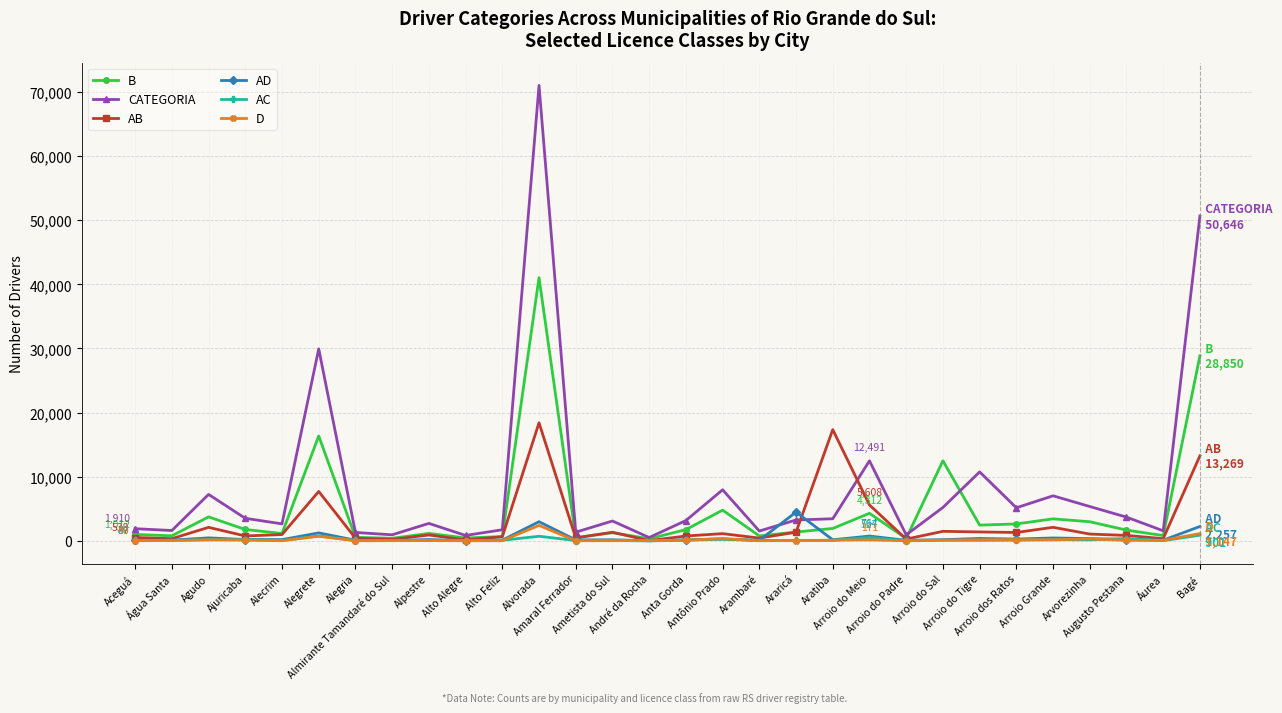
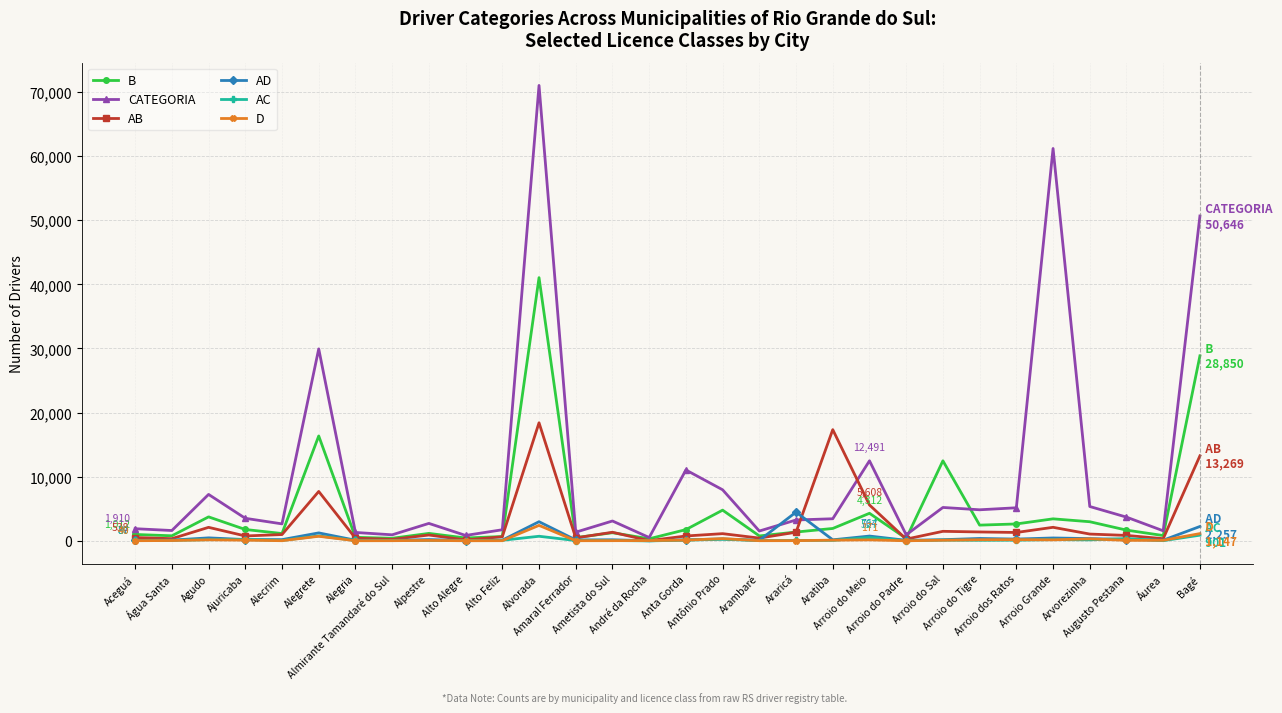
CATEGORIA, Anta Gorda: 3,000 -> 11,000
CATEGORIA, Arroio do Tigre: 11,000 -> 5,000
CATEGORIA, Arroio Grande: 7,000 -> 61,000
